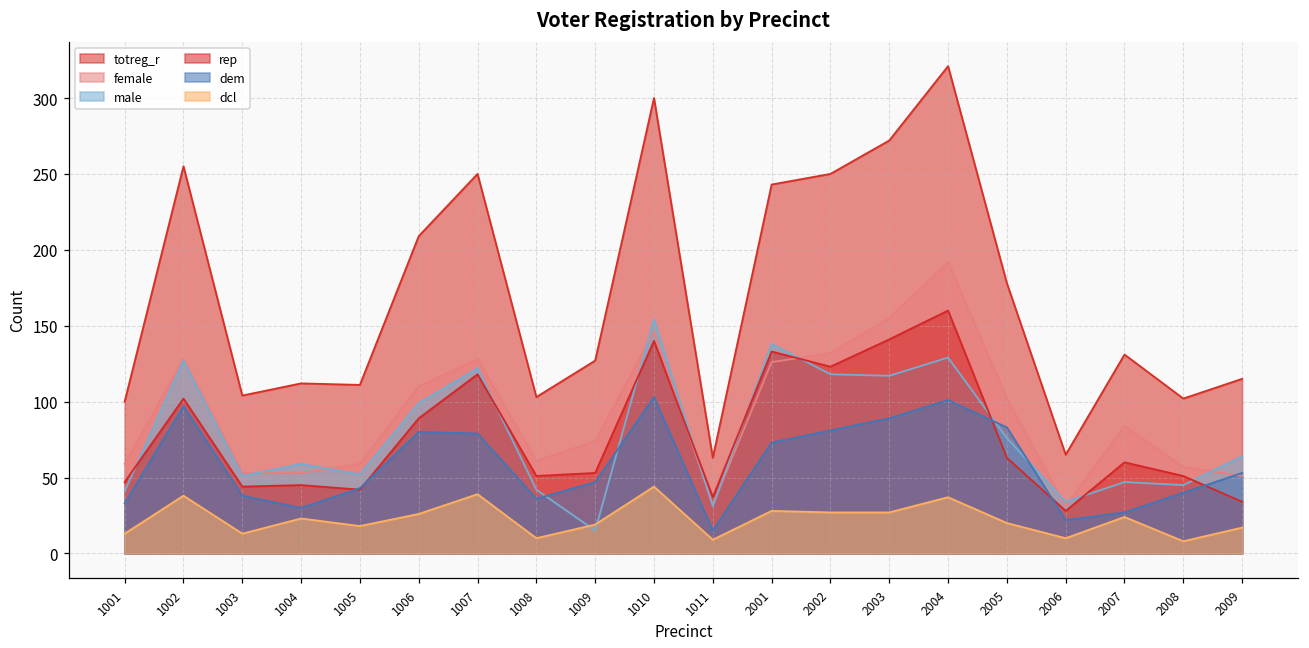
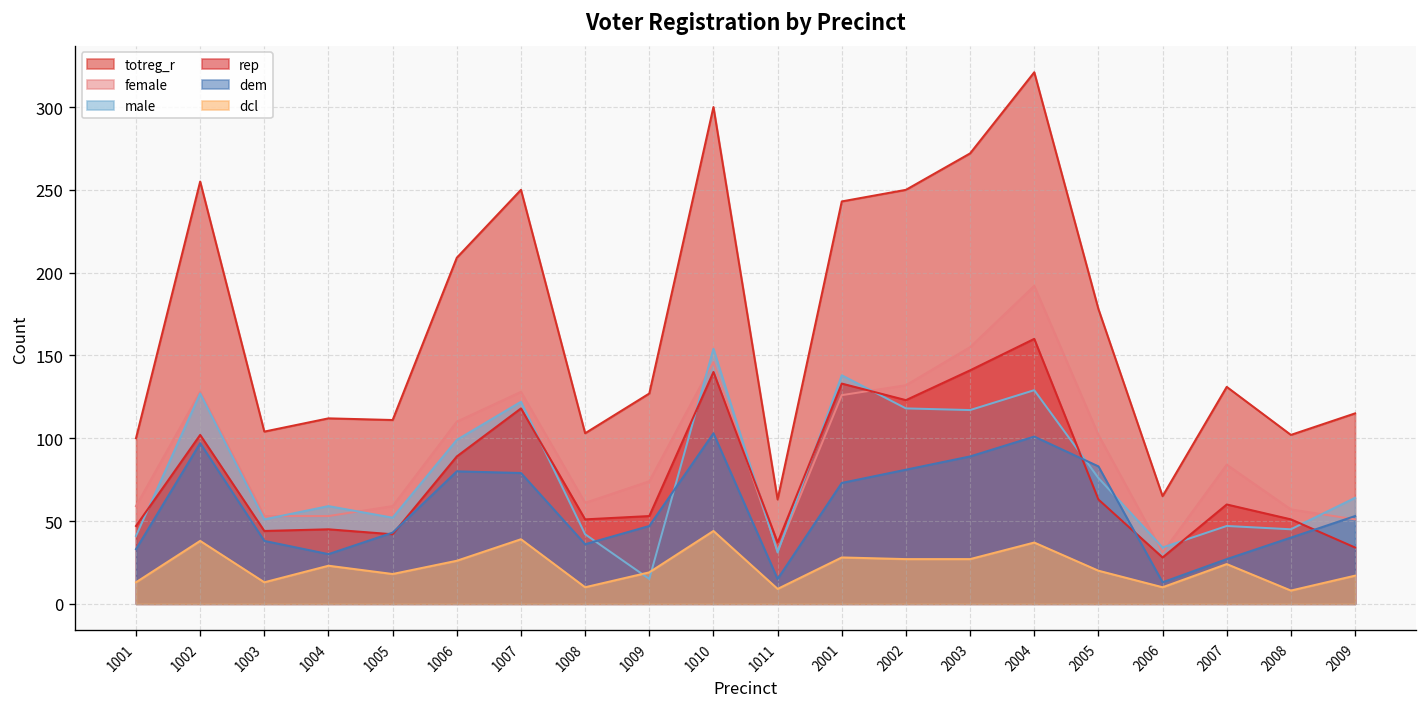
dem, 2006: 22 -> 13
